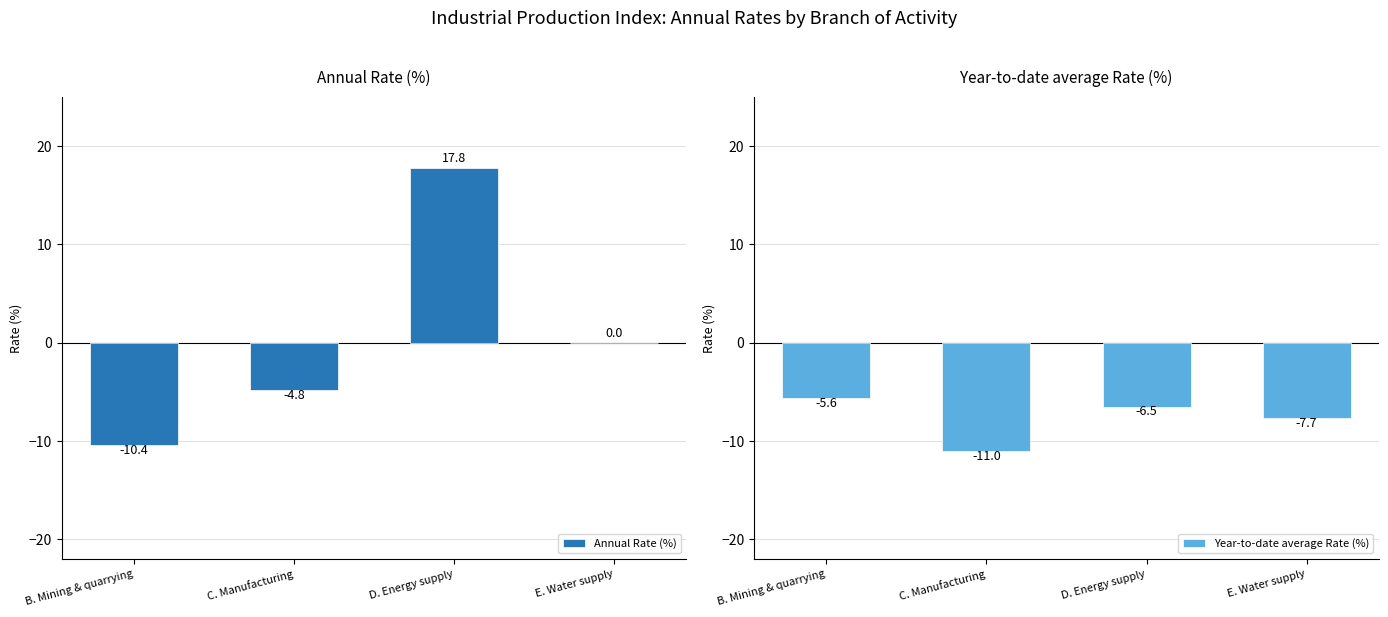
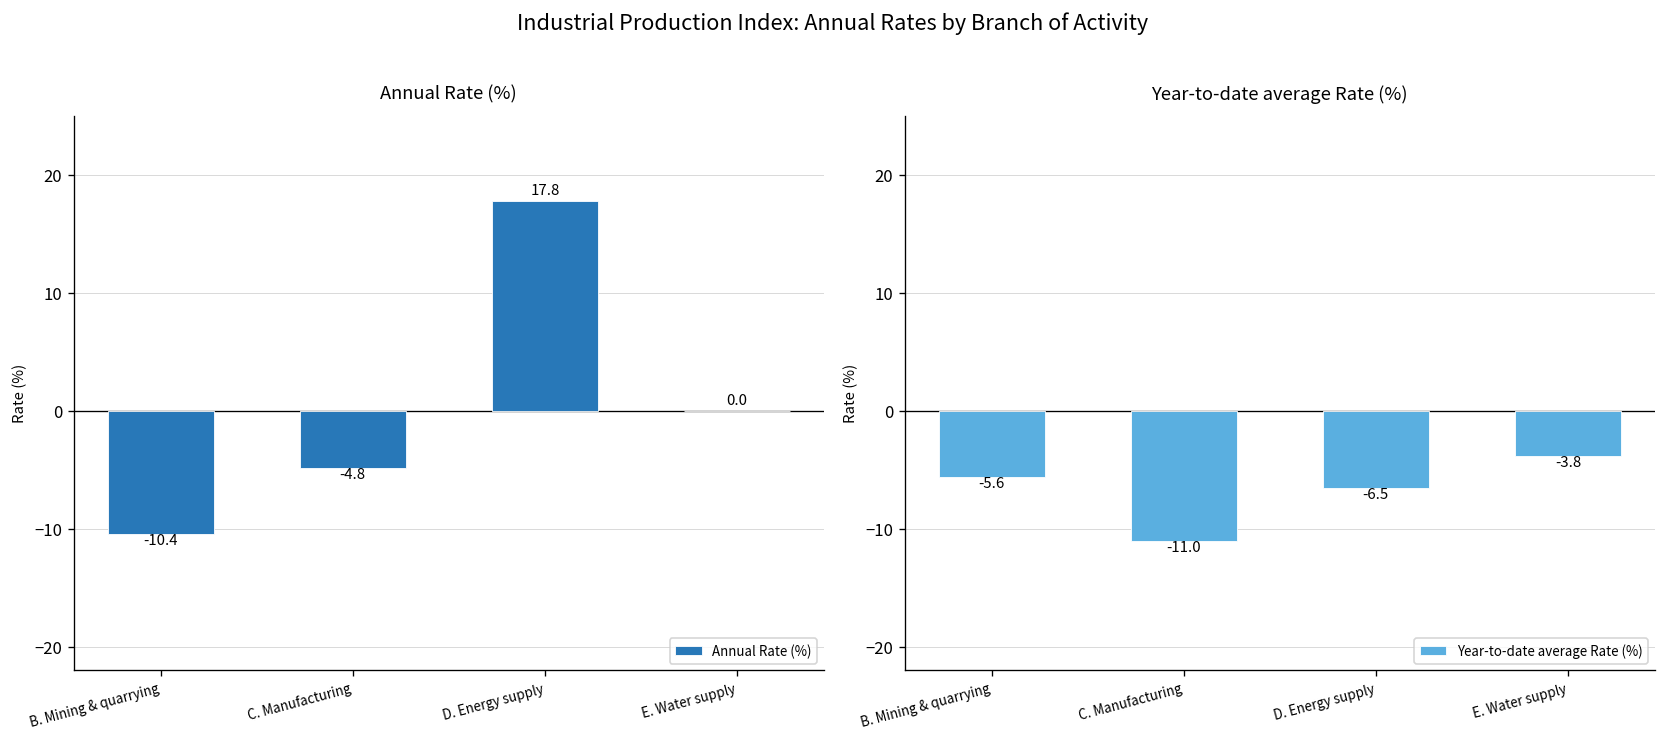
Year-to-date average Rate (%), E. Water supply: -7.7 -> -3.8
